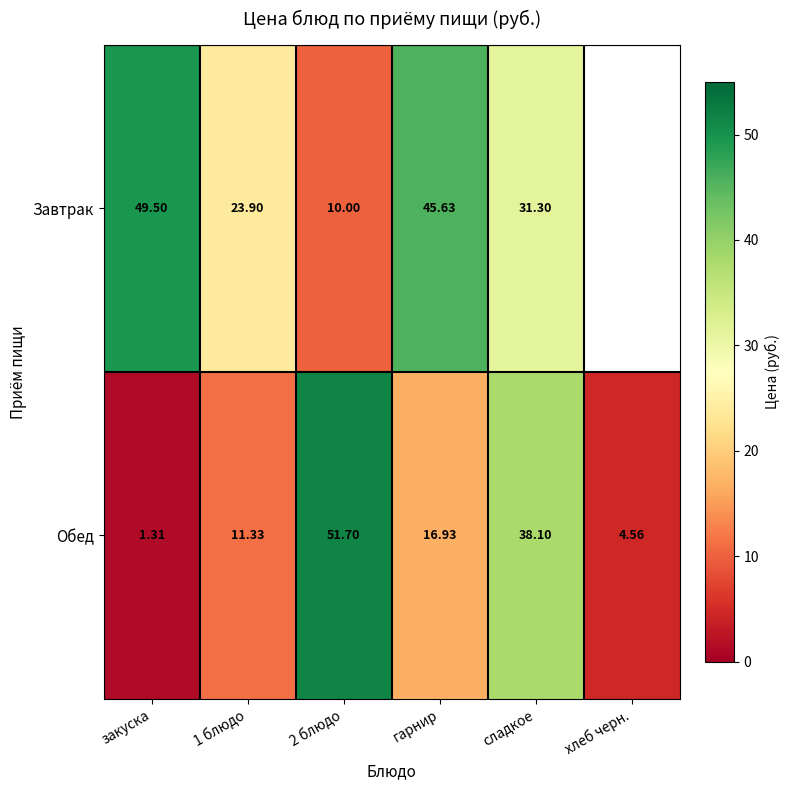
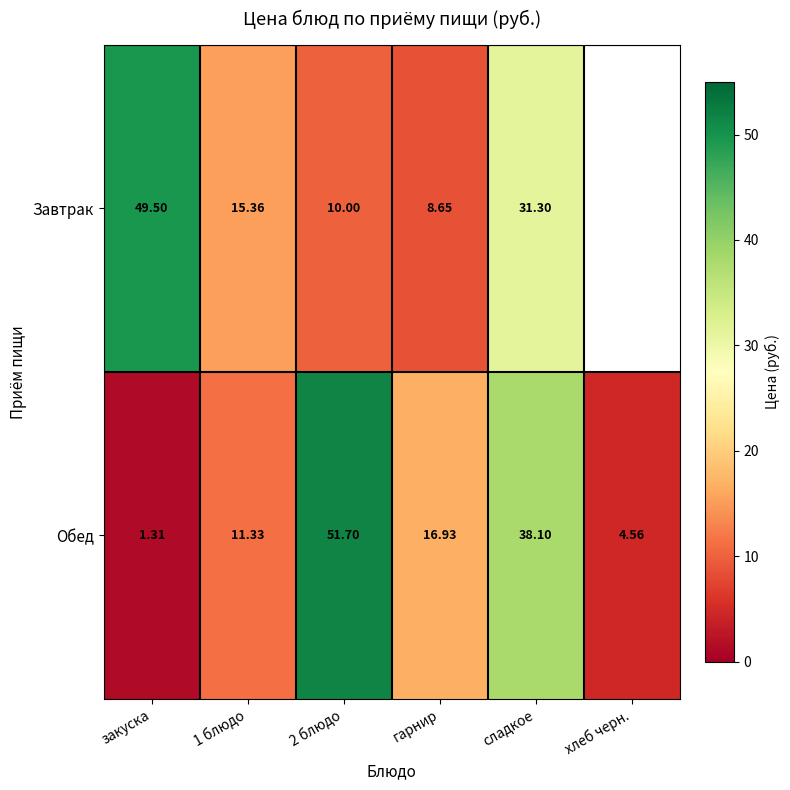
Завтрак, 1 блюдо: 23.90 -> 15.36
Завтрак, гарнир: 45.63 -> 8.65
